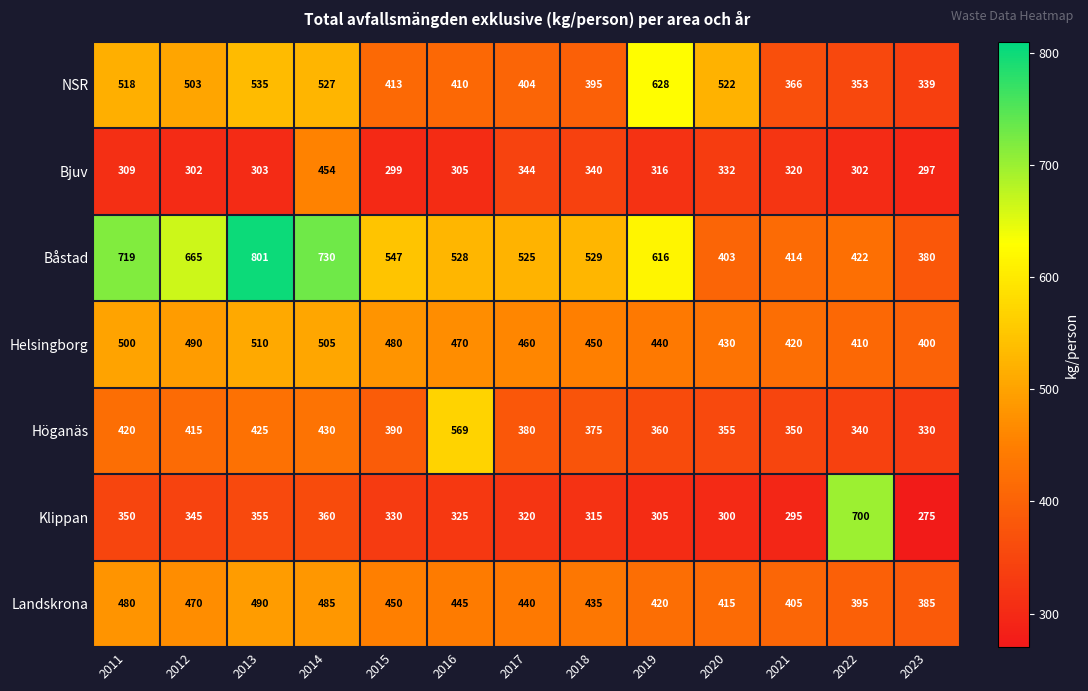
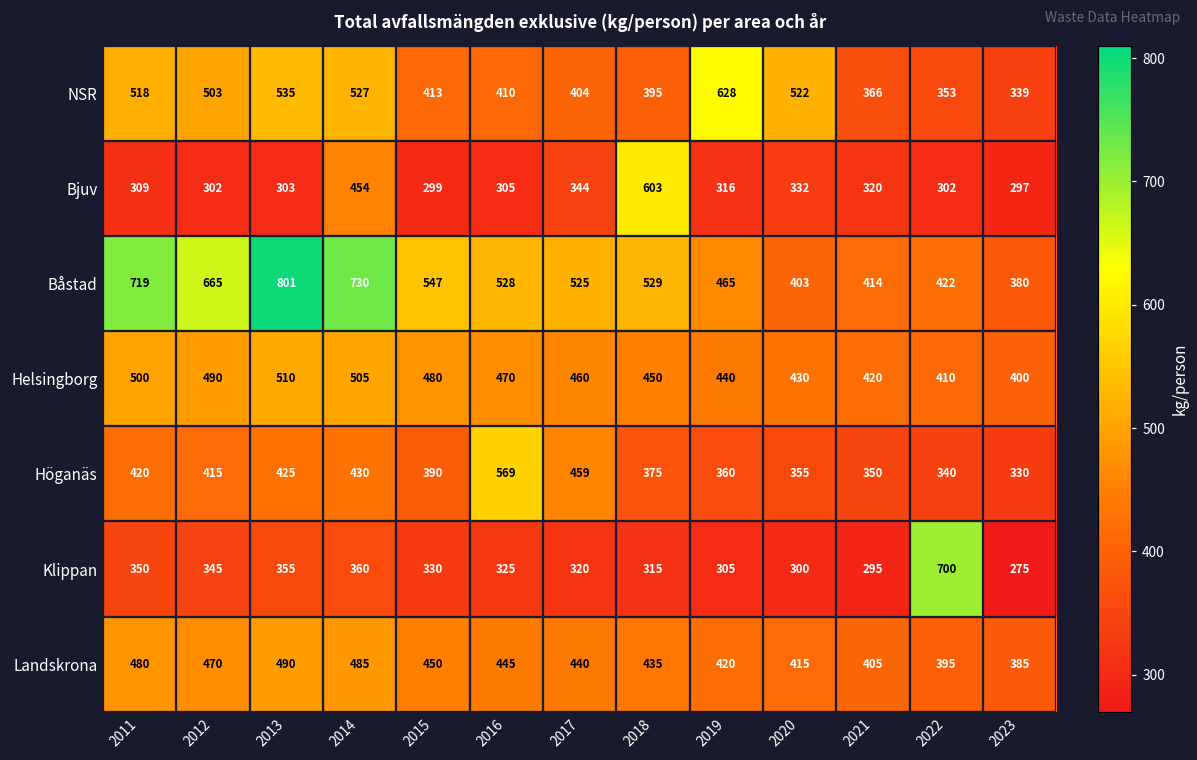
Bjuv, 2018: 340 -> 603
Båstad, 2019: 616 -> 465
Höganäs, 2017: 380 -> 459
